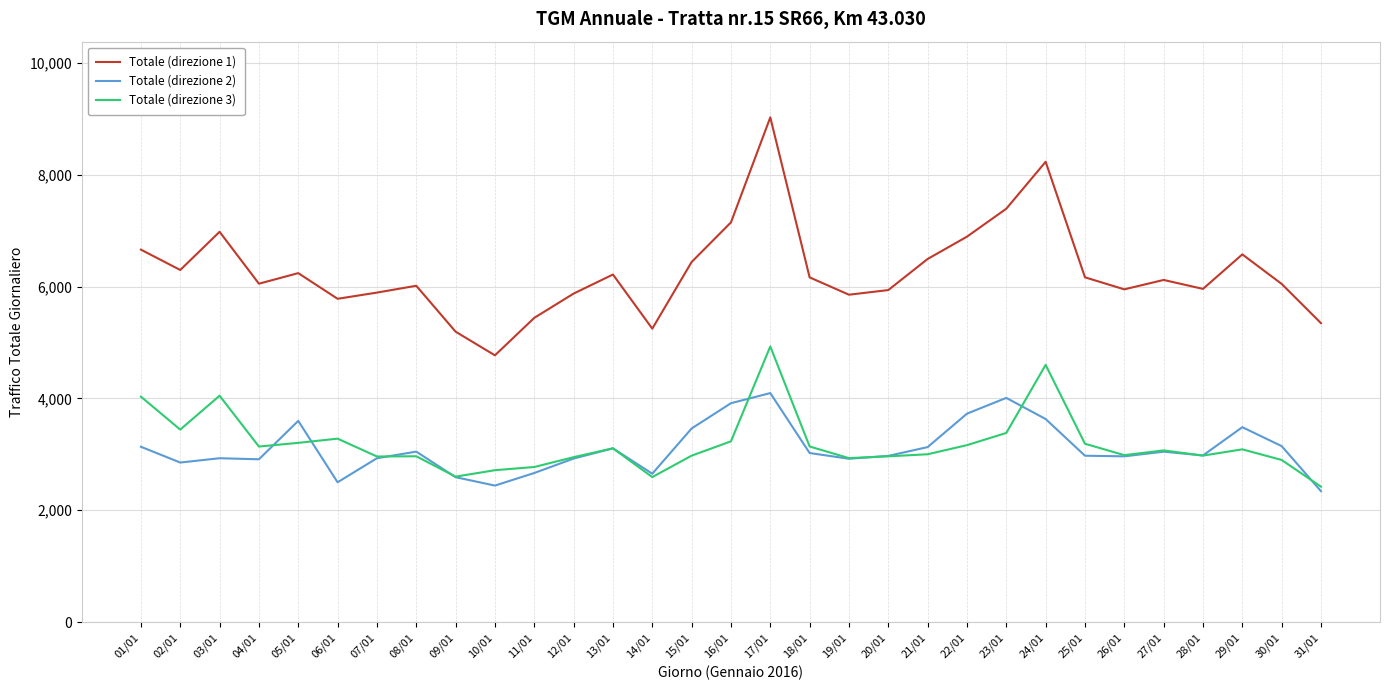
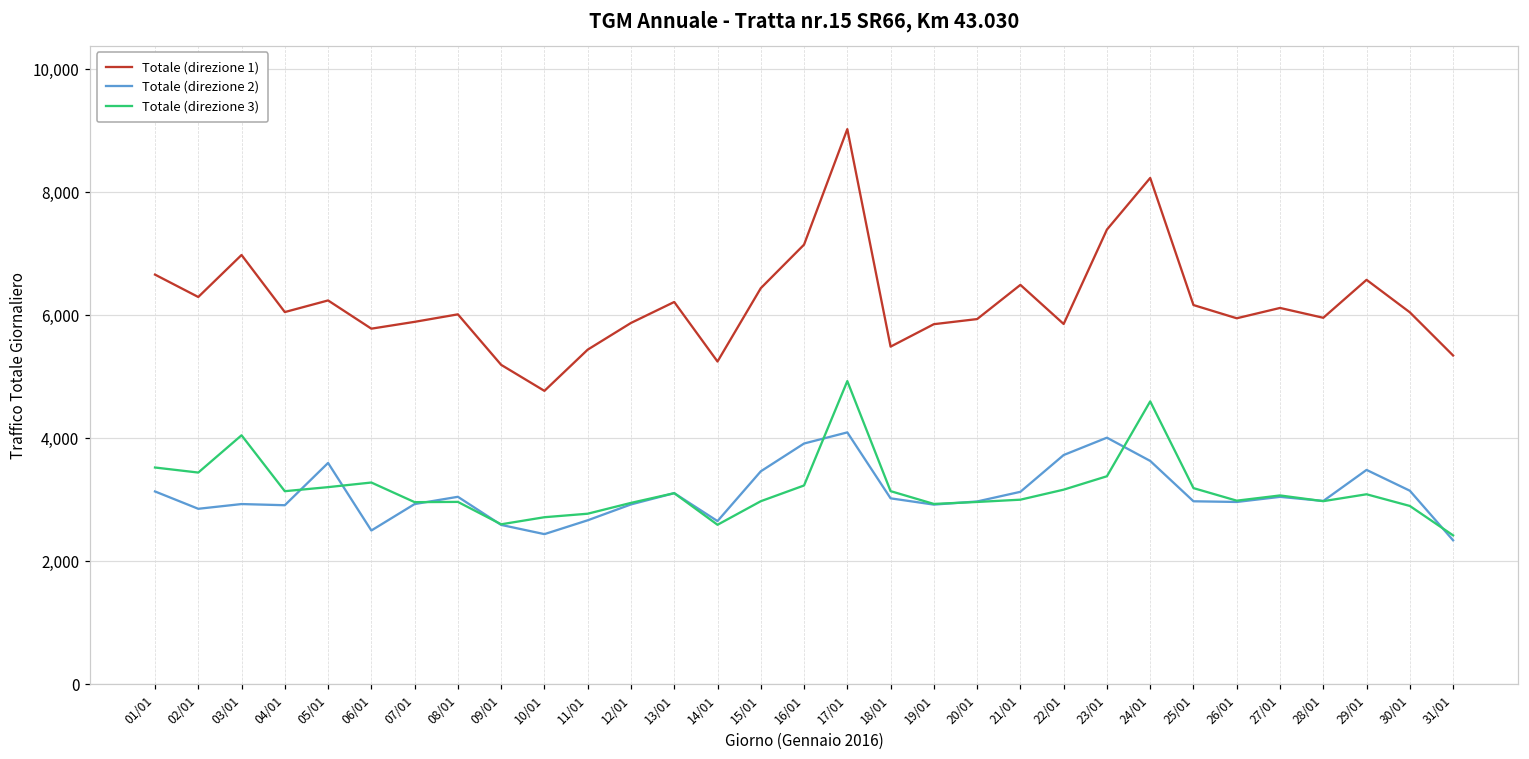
Totale (direzione 3), 01/01: 4,000 -> 3,500
Totale (direzione 1), 18/01: 6,200 -> 5,500
Totale (direzione 1), 22/01: 6,900 -> 5,900
